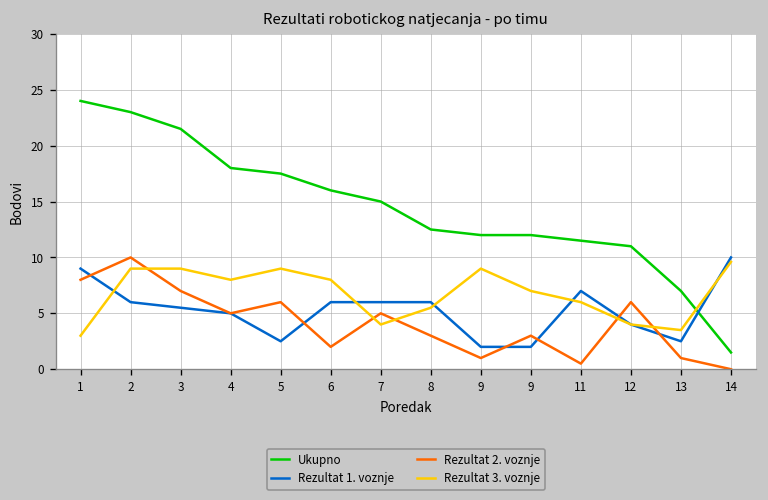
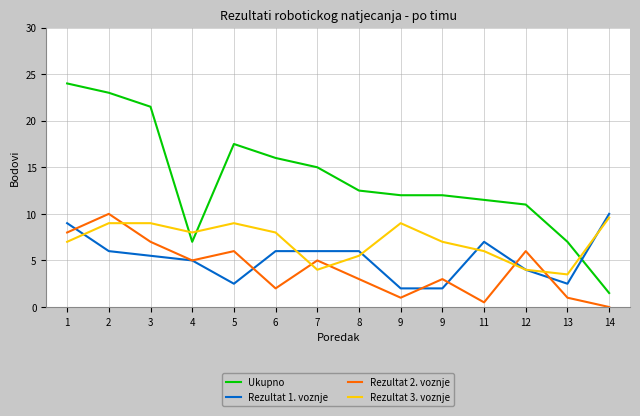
Rezultat 3. voznje, 1: 3 -> 7
Ukupno, 4: 18 -> 7
